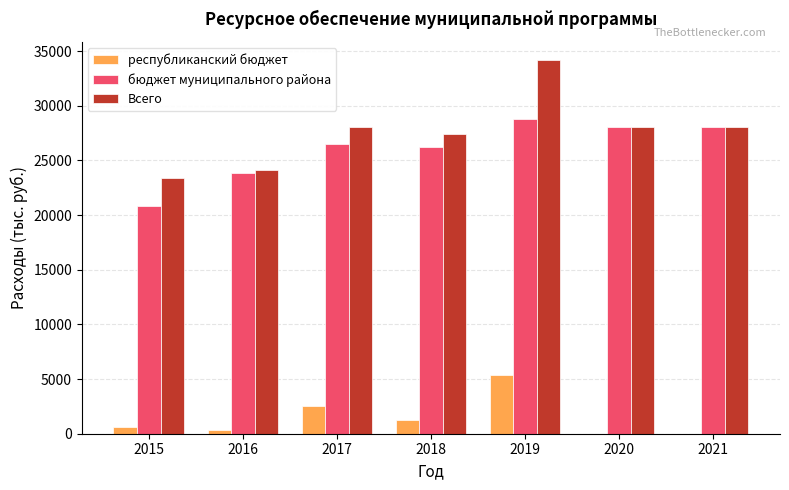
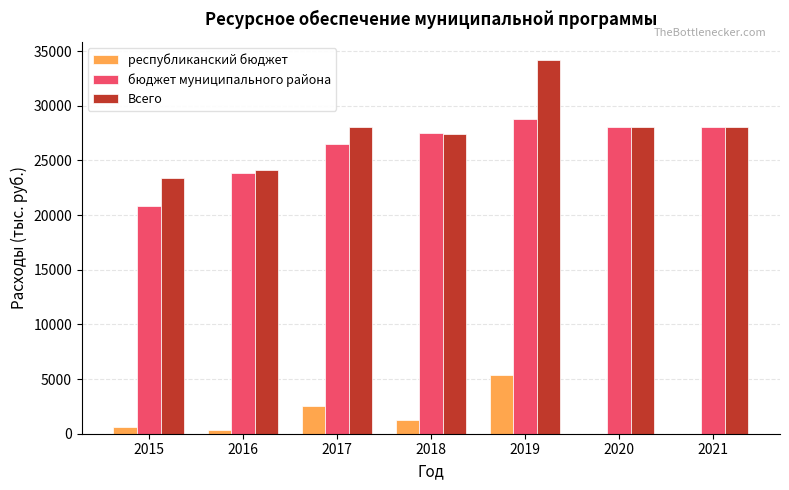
бюджет муниципального района, 2018: 26200 -> 27500
